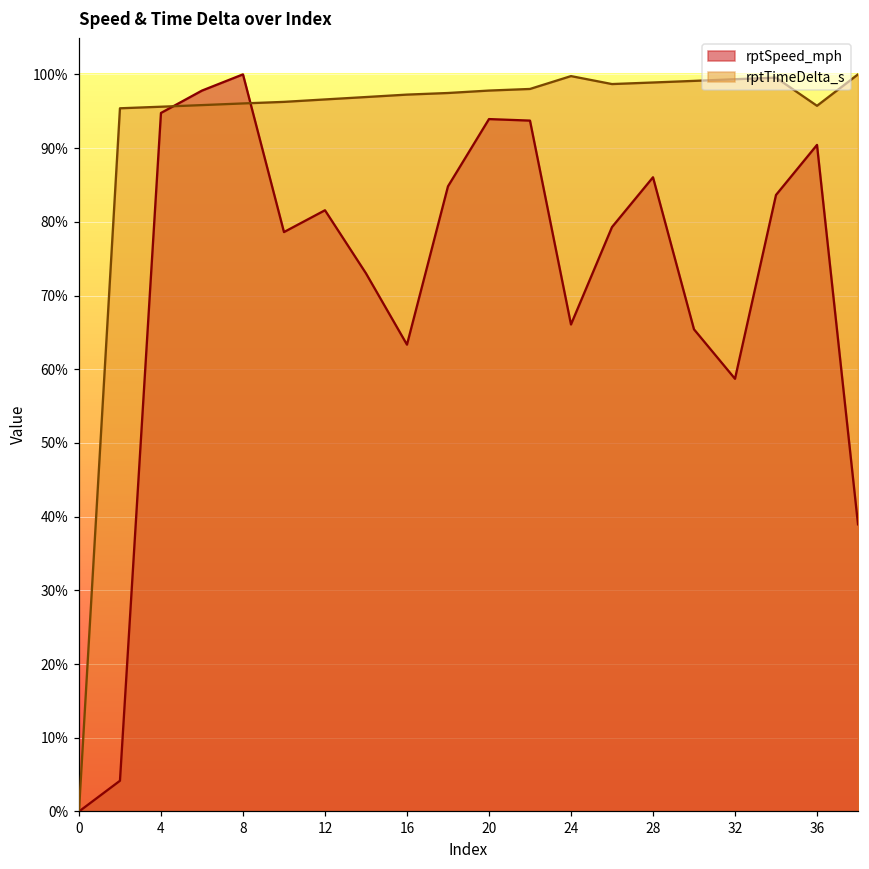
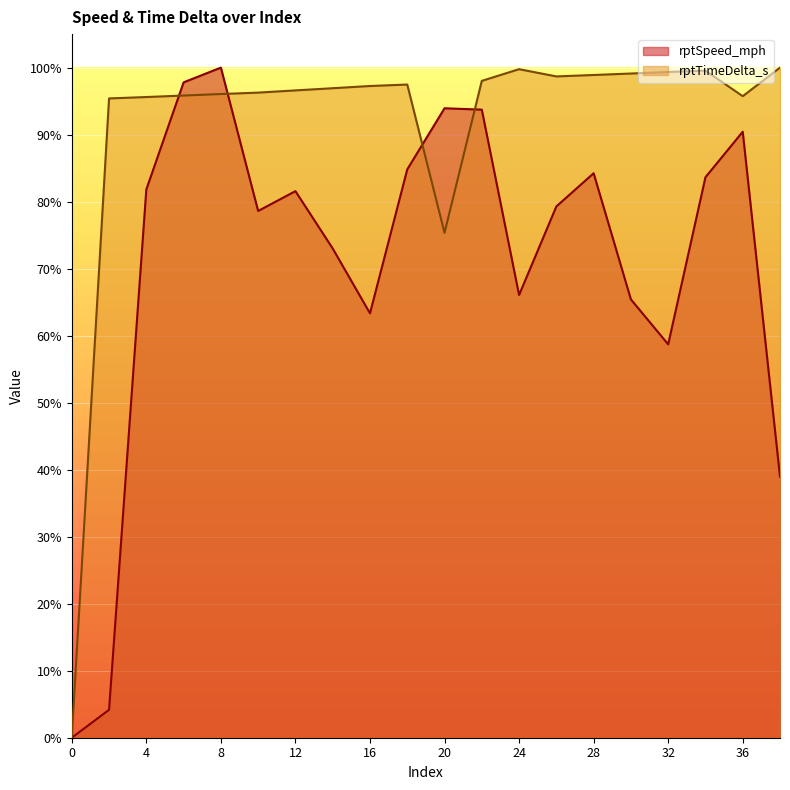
rptSpeed_mph, 4: 95% -> 82%
rptTimeDelta_s, 20: 98% -> 75%
rptSpeed_mph, 28: 86% -> 84%
